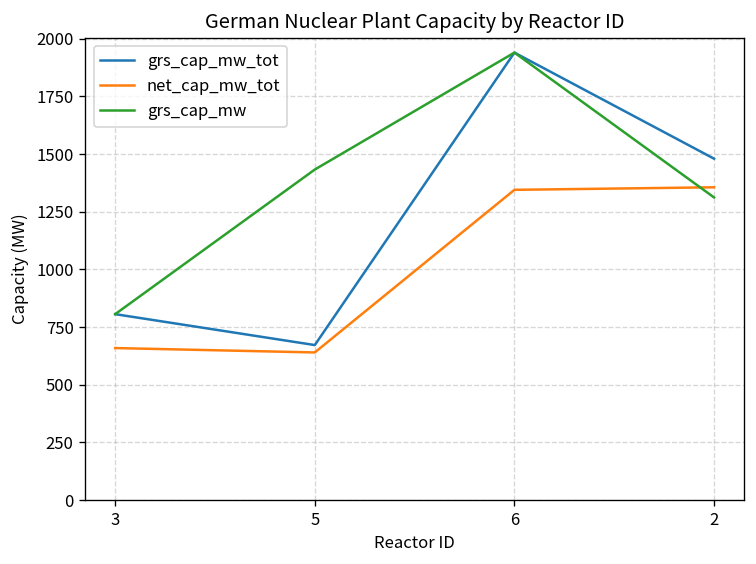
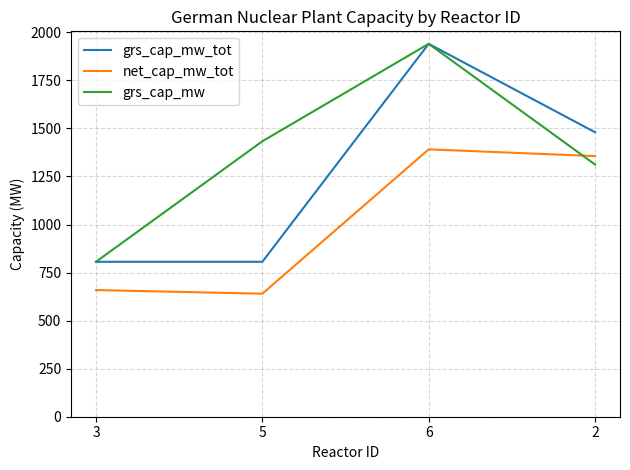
grs_cap_mw_tot, 5: 670 -> 810
net_cap_mw_tot, 6: 1350 -> 1390
